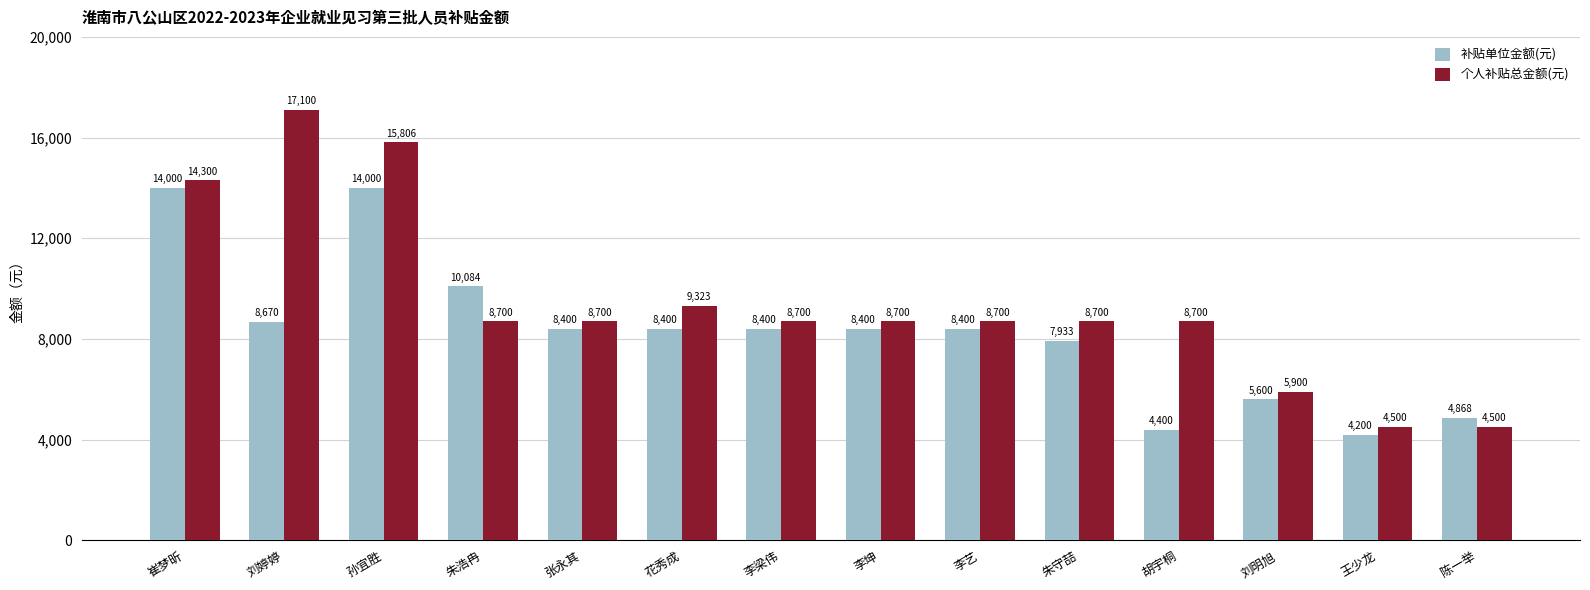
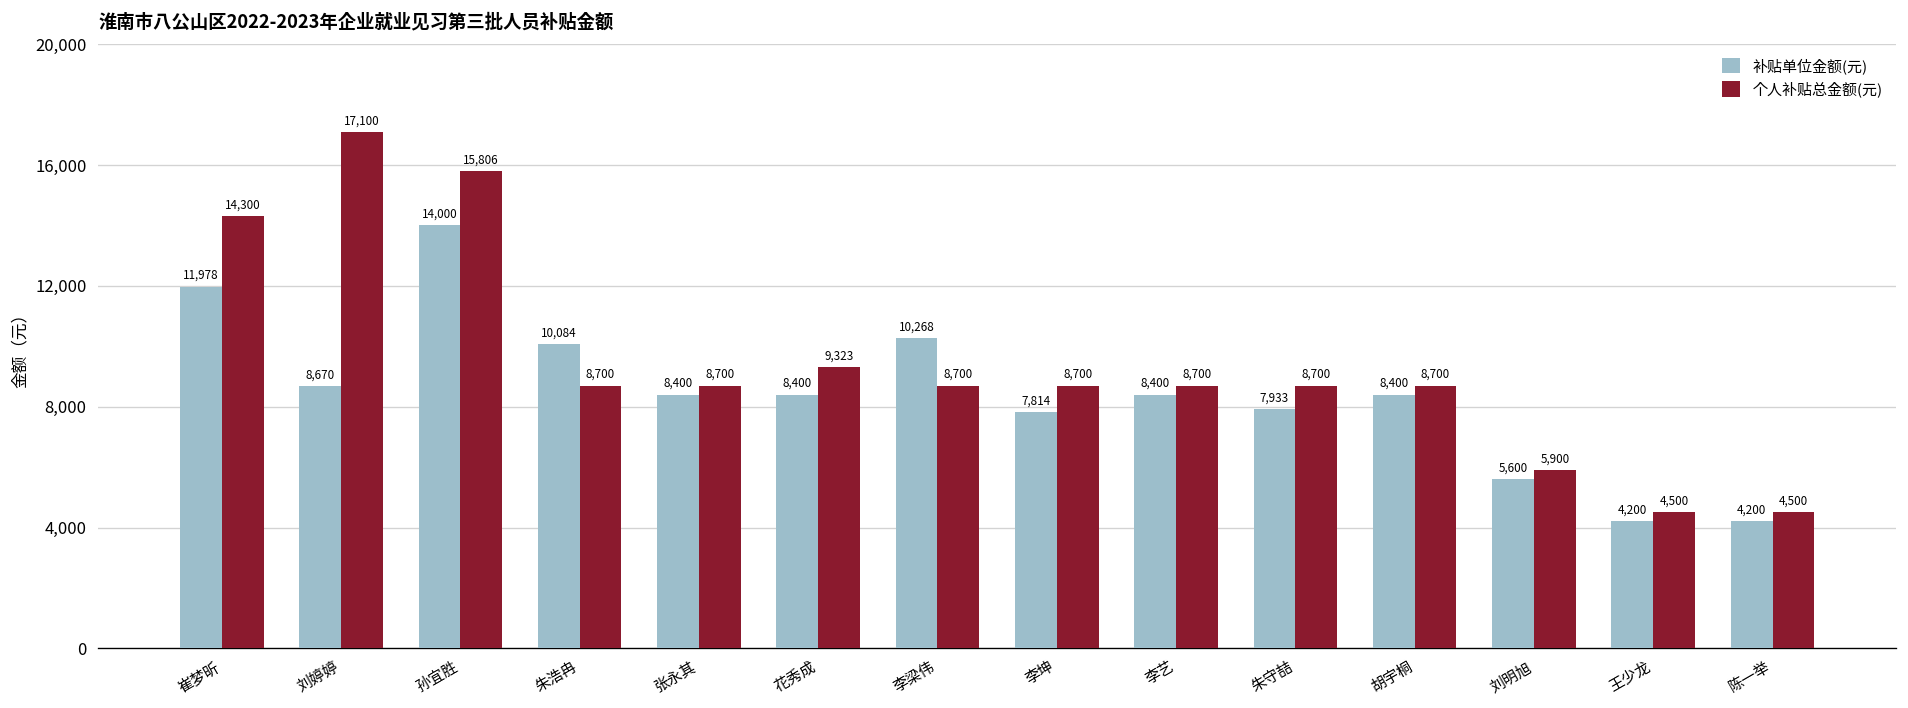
补贴单位金额(元), 崔梦昕: 14,000 -> 11,978
补贴单位金额(元), 李梁伟: 8,400 -> 10,268
补贴单位金额(元), 李坤: 8,400 -> 7,814
补贴单位金额(元), 胡宇桐: 4,400 -> 8,400
补贴单位金额(元), 陈一举: 4,868 -> 4,200
